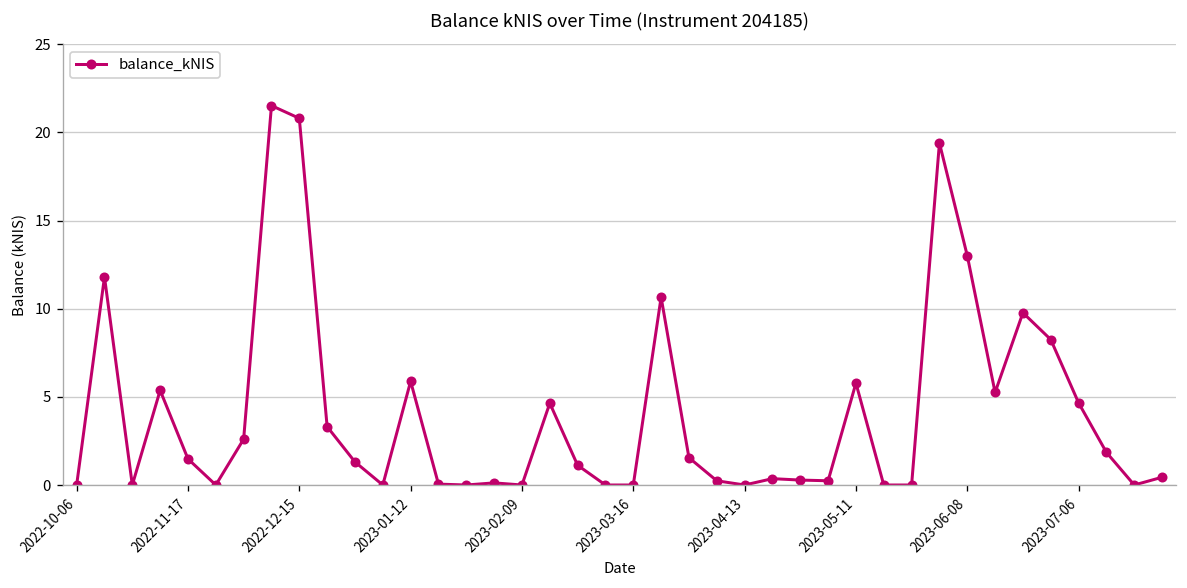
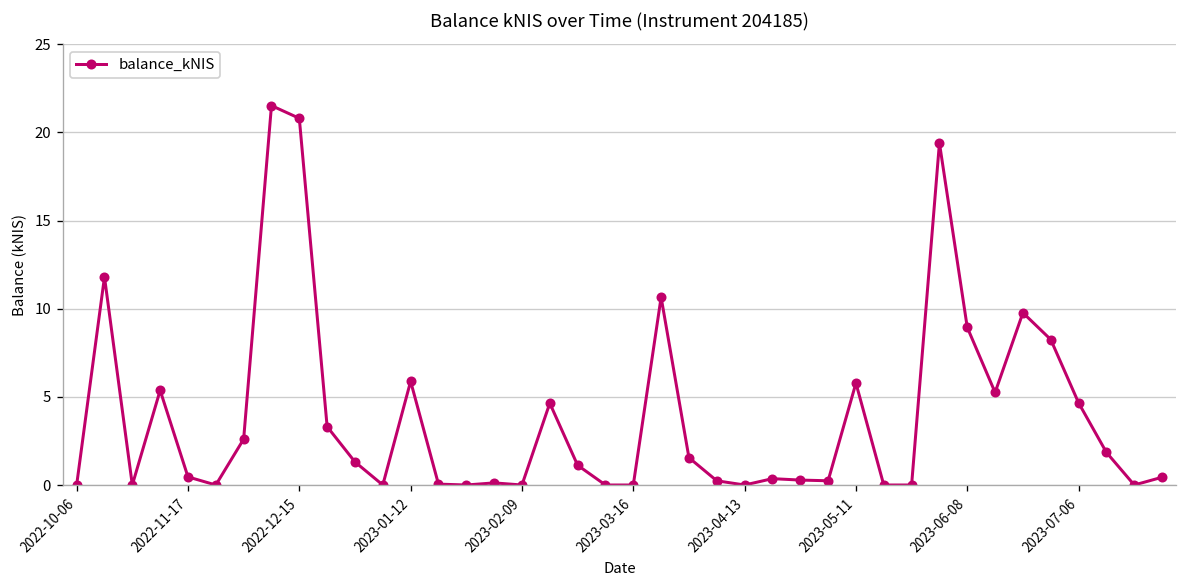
2022-11-17: 1.5 -> 0.5
2023-06-08: 13.0 -> 8.9
